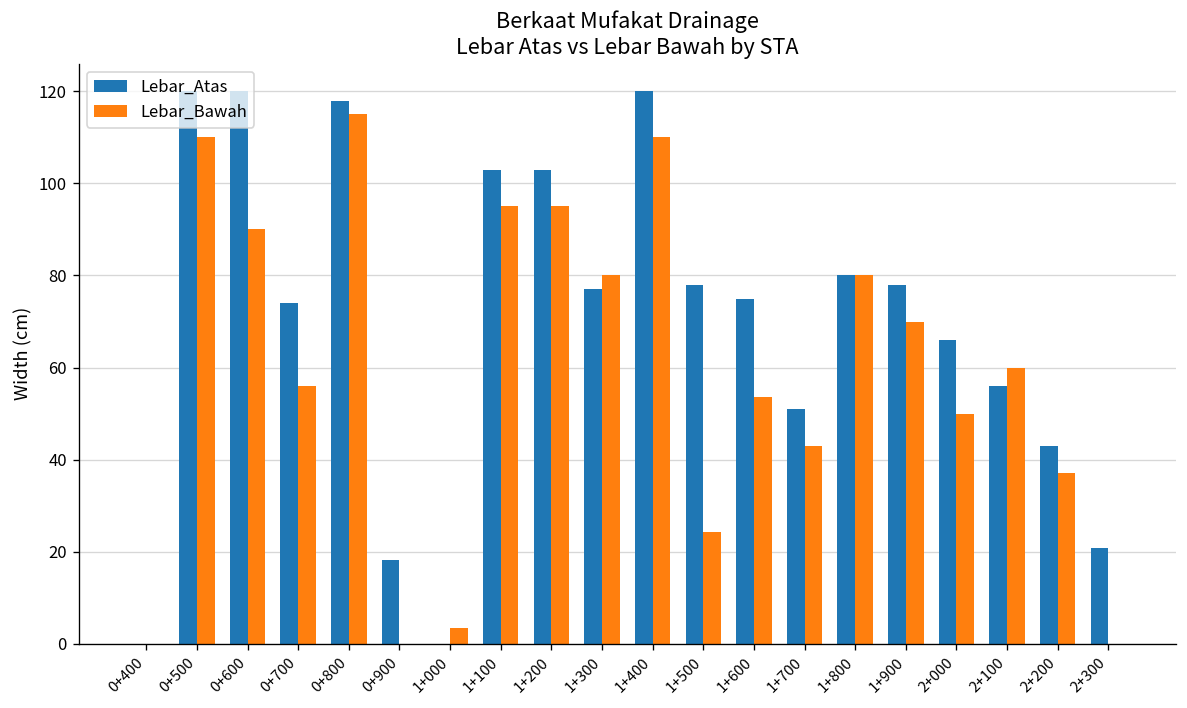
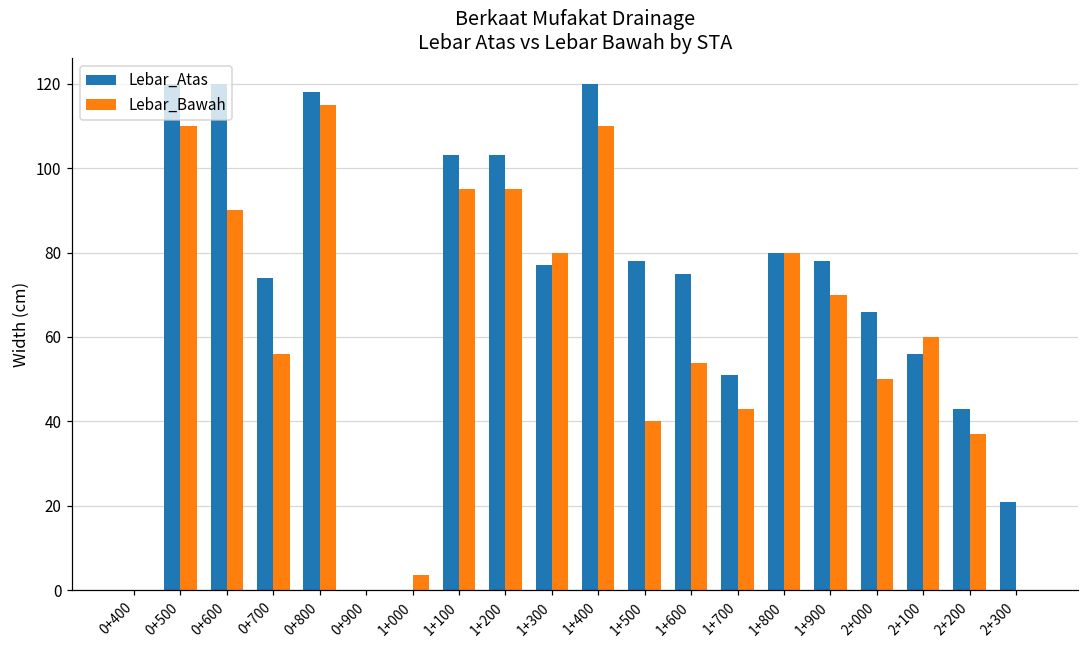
Lebar_Atas, 0+900: 18 -> 0
Lebar_Bawah, 1+500: 24 -> 40
